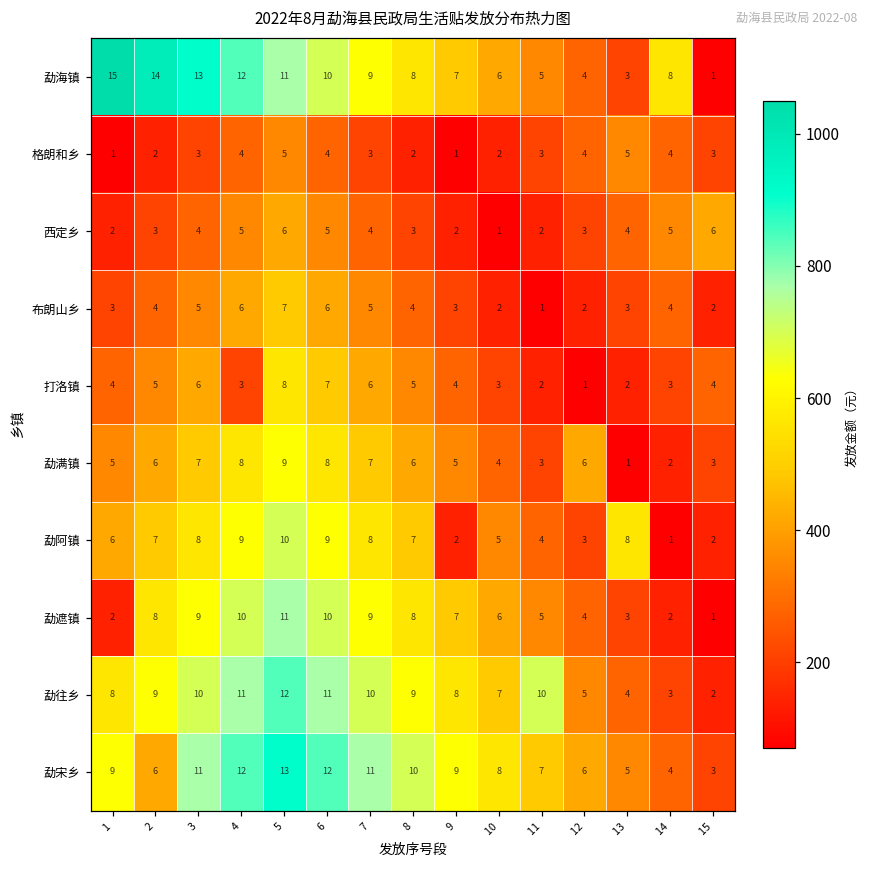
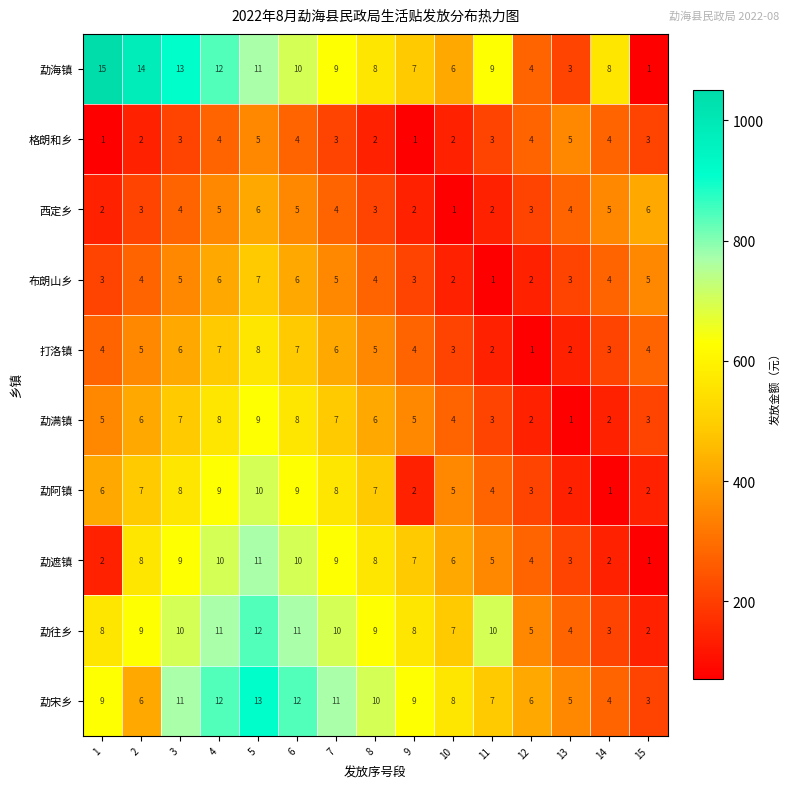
勐海镇, 11: 5 -> 9
布朗山乡, 15: 2 -> 5
打洛镇, 4: 3 -> 7
勐满镇, 12: 6 -> 2
勐阿镇, 13: 8 -> 2
